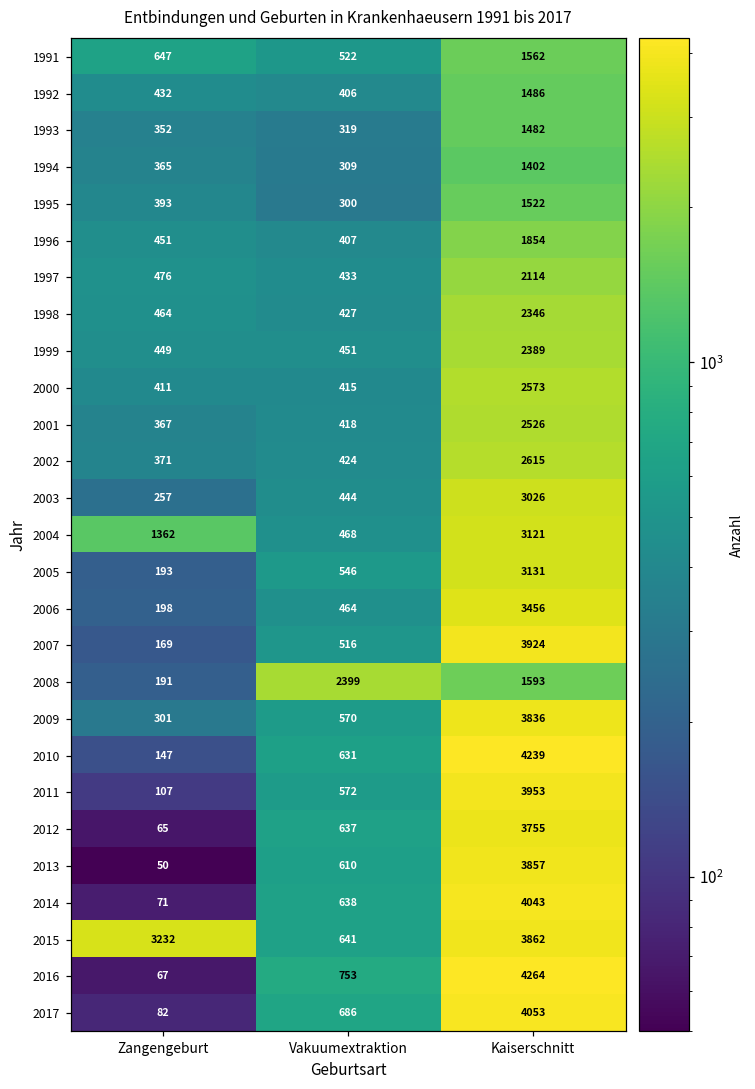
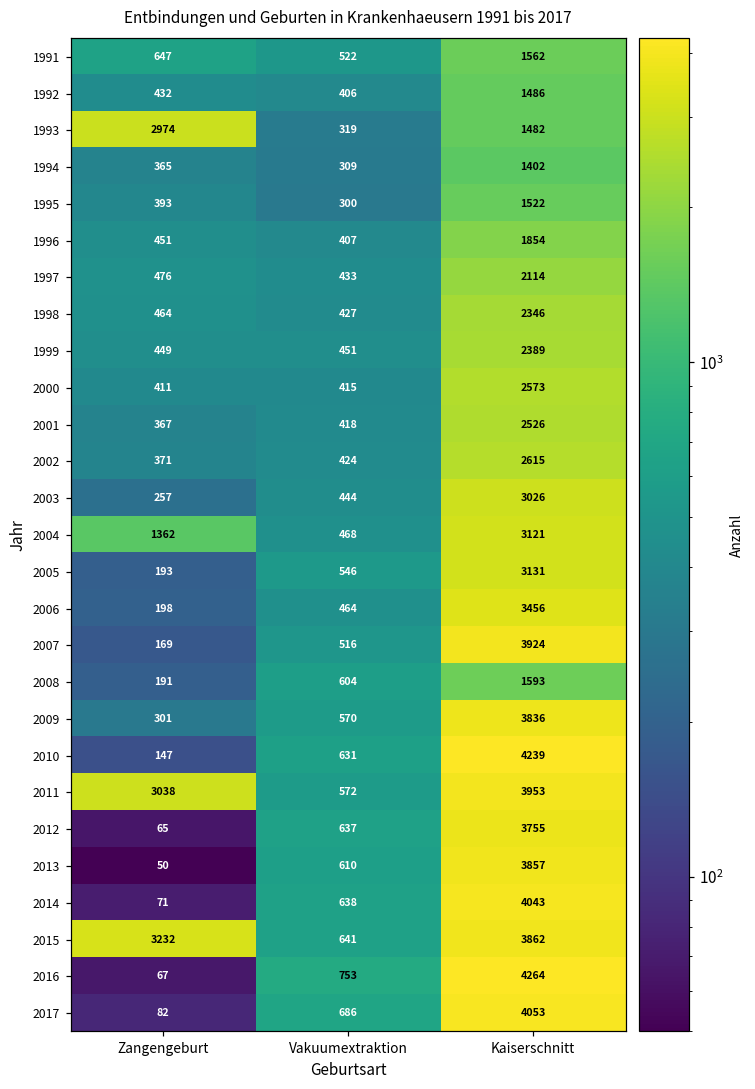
1993, Zangengeburt: 352 -> 2974
2008, Vakuumextraktion: 2399 -> 604
2011, Zangengeburt: 107 -> 3038
